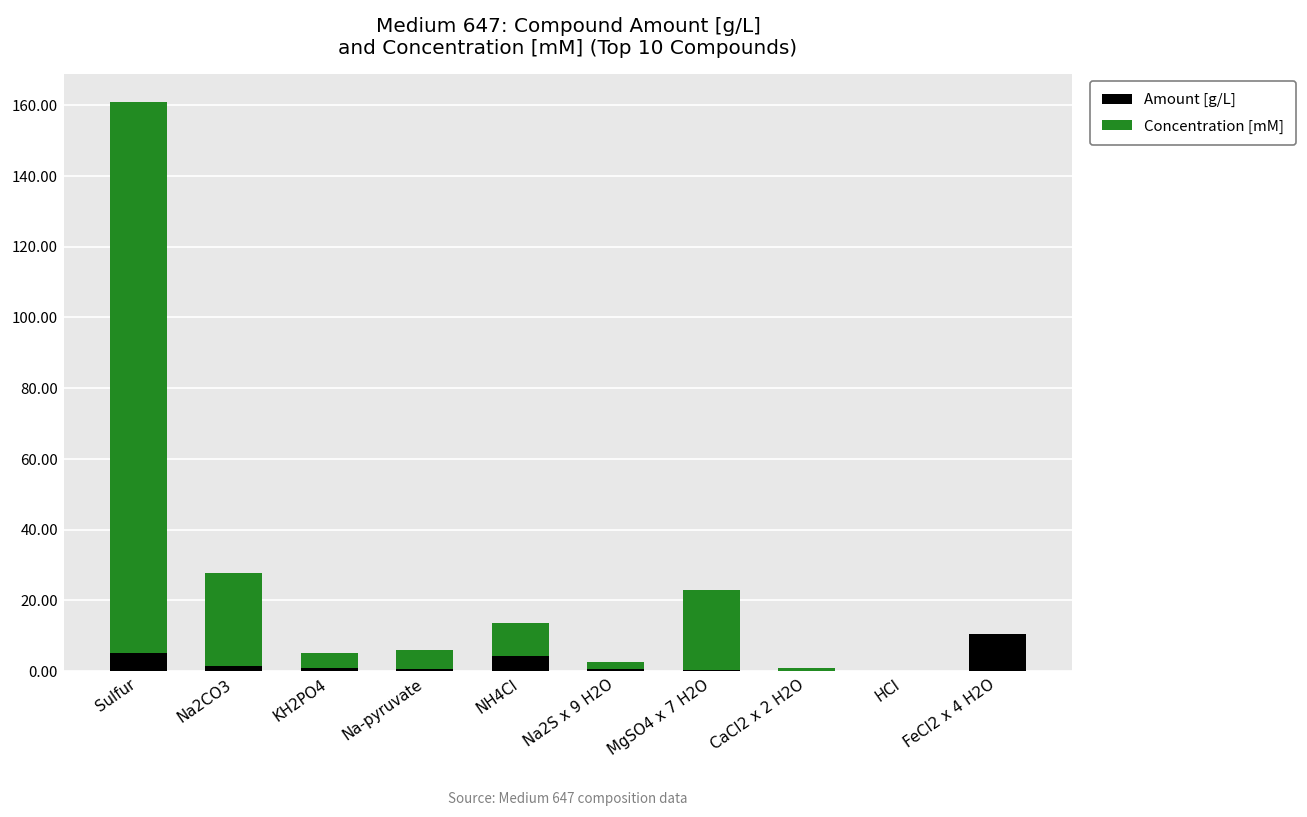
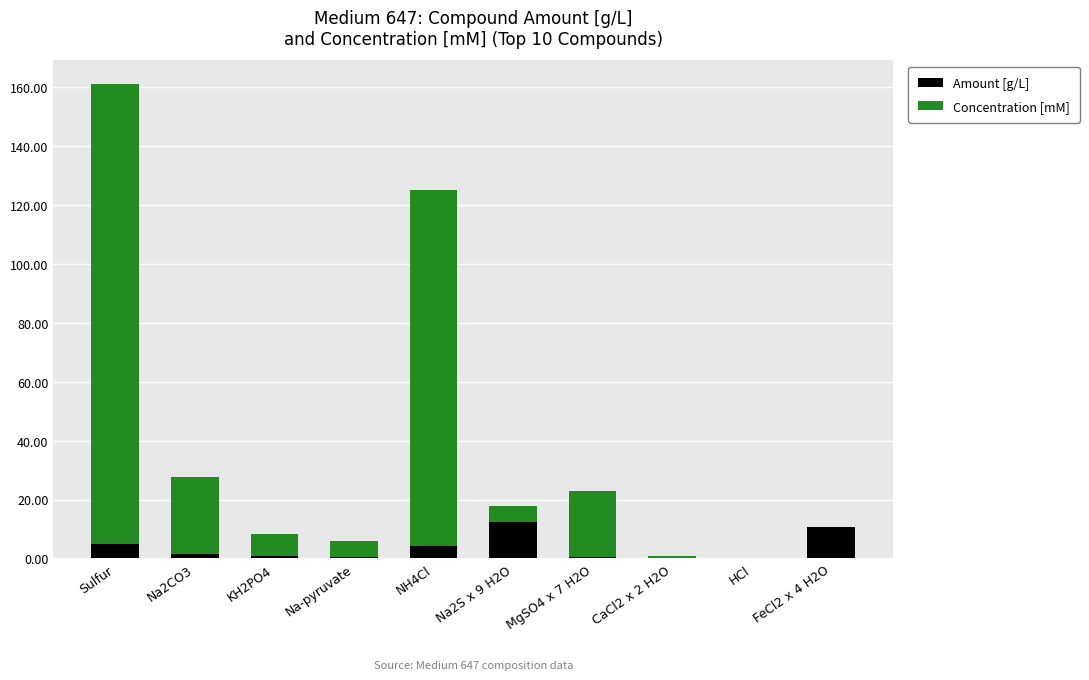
Concentration [mM], KH2PO4: 4 -> 7
Concentration [mM], NH4Cl: 9 -> 121
Amount [g/L], Na2S x 9 H2O: 1 -> 12
Concentration [mM], Na2S x 9 H2O: 2 -> 6
